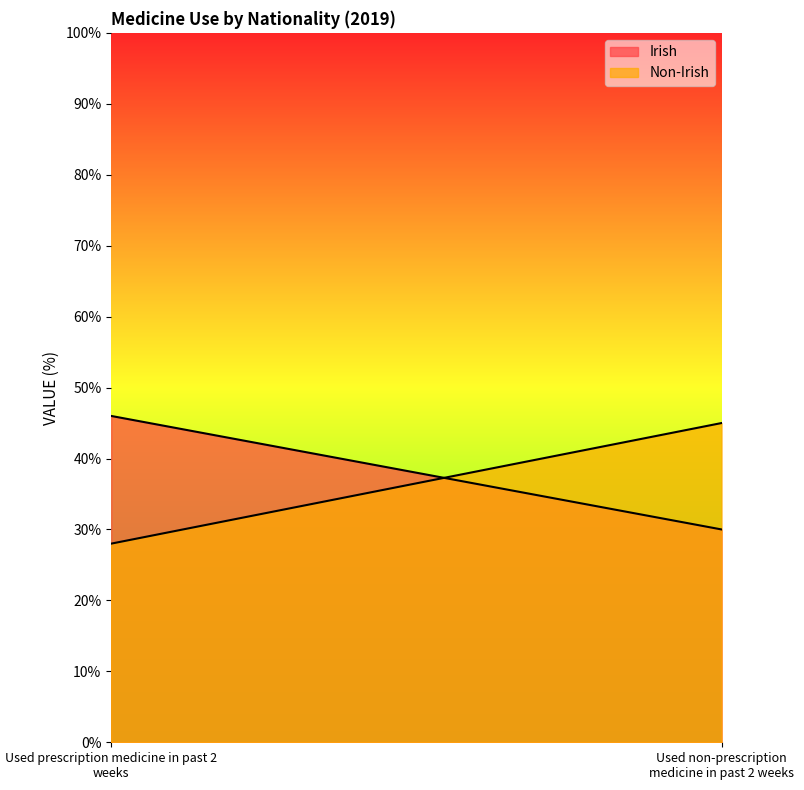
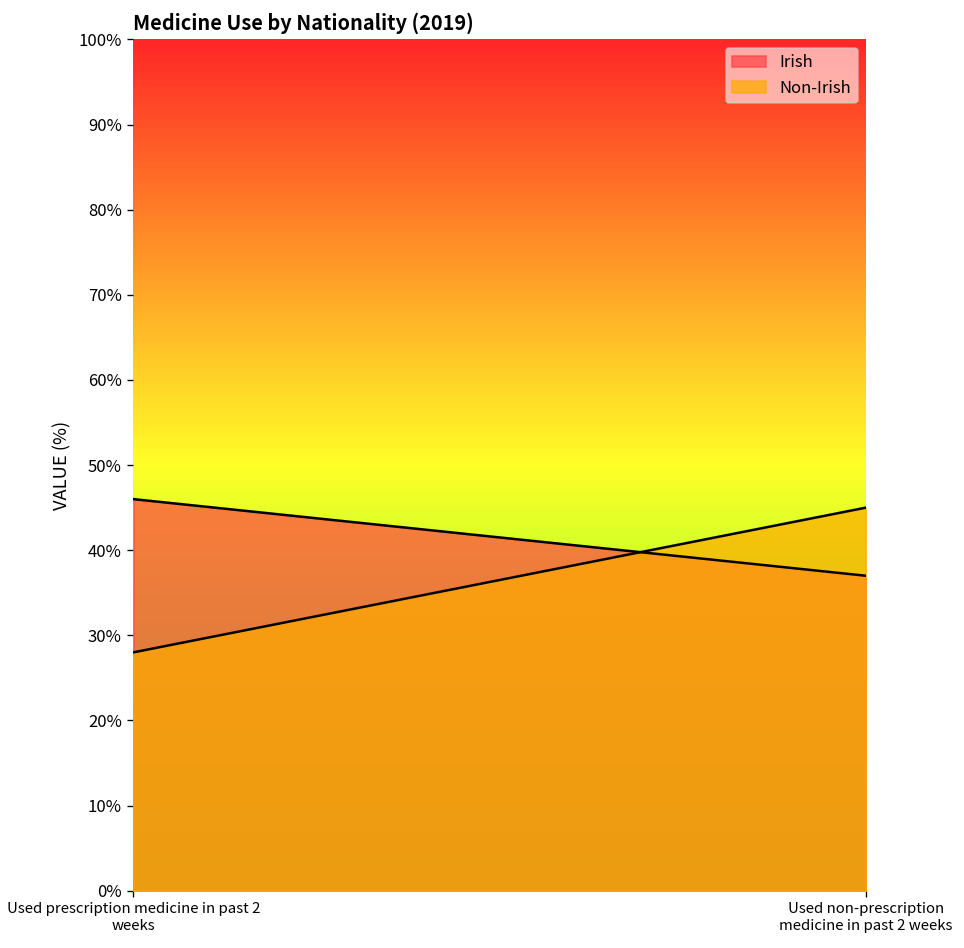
Irish, Used non-prescription medicine in past 2 weeks: 30% -> 37%
